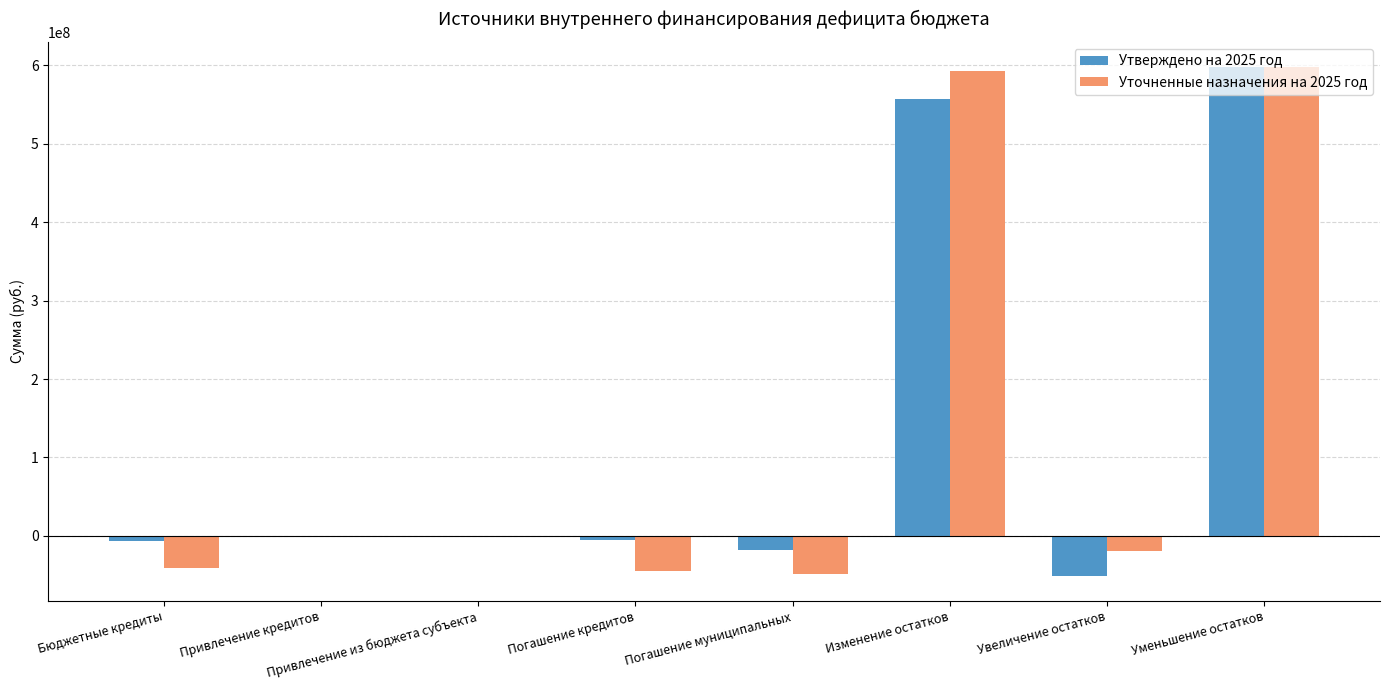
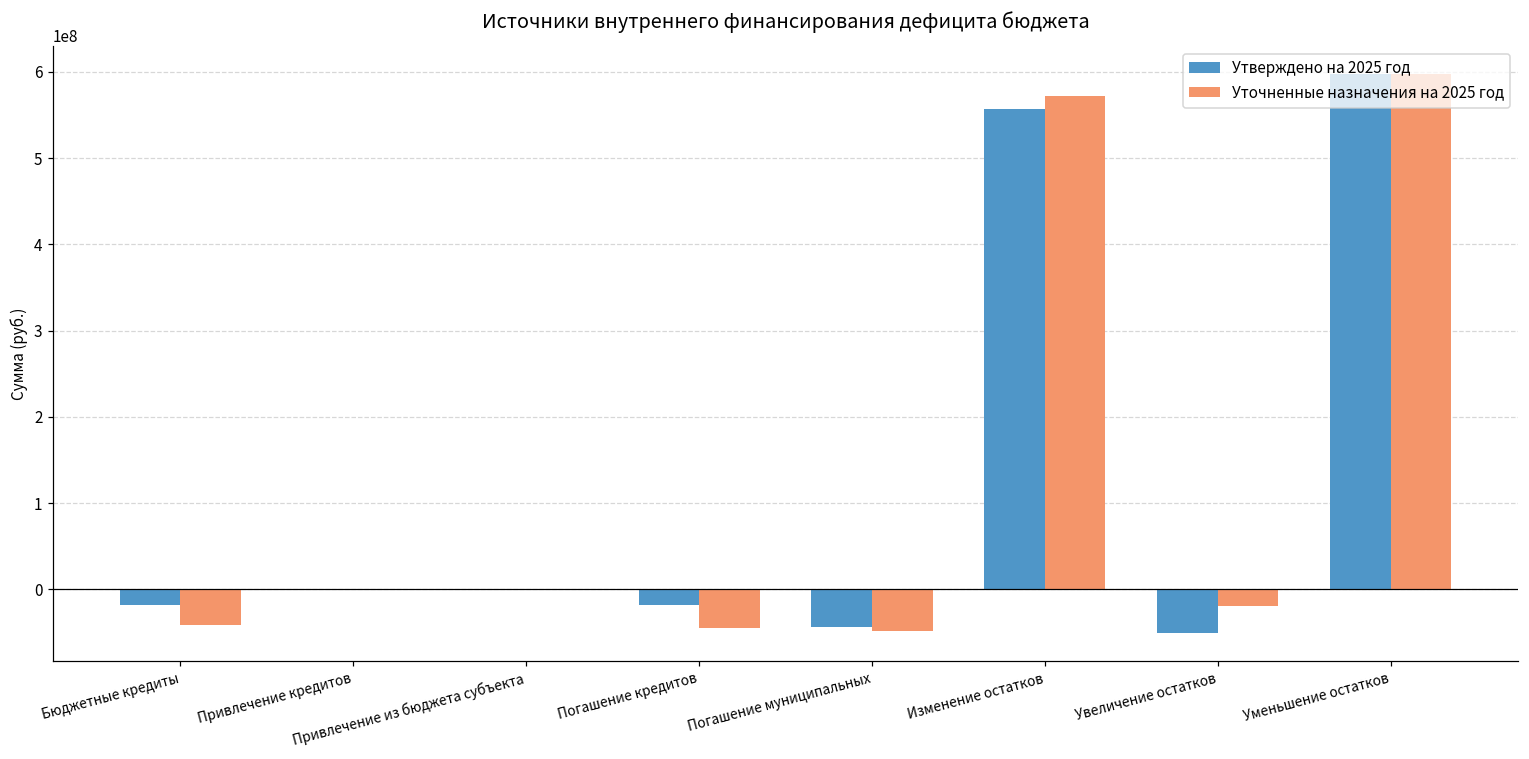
Утверждено на 2025 год, Бюджетные кредиты: -10000000 -> -20000000
Утверждено на 2025 год, Погашение кредитов: -10000000 -> -20000000
Утверждено на 2025 год, Погашение муниципальных: -20000000 -> -40000000
Уточненные назначения на 2025 год, Изменение остатков: 590000000 -> 570000000
